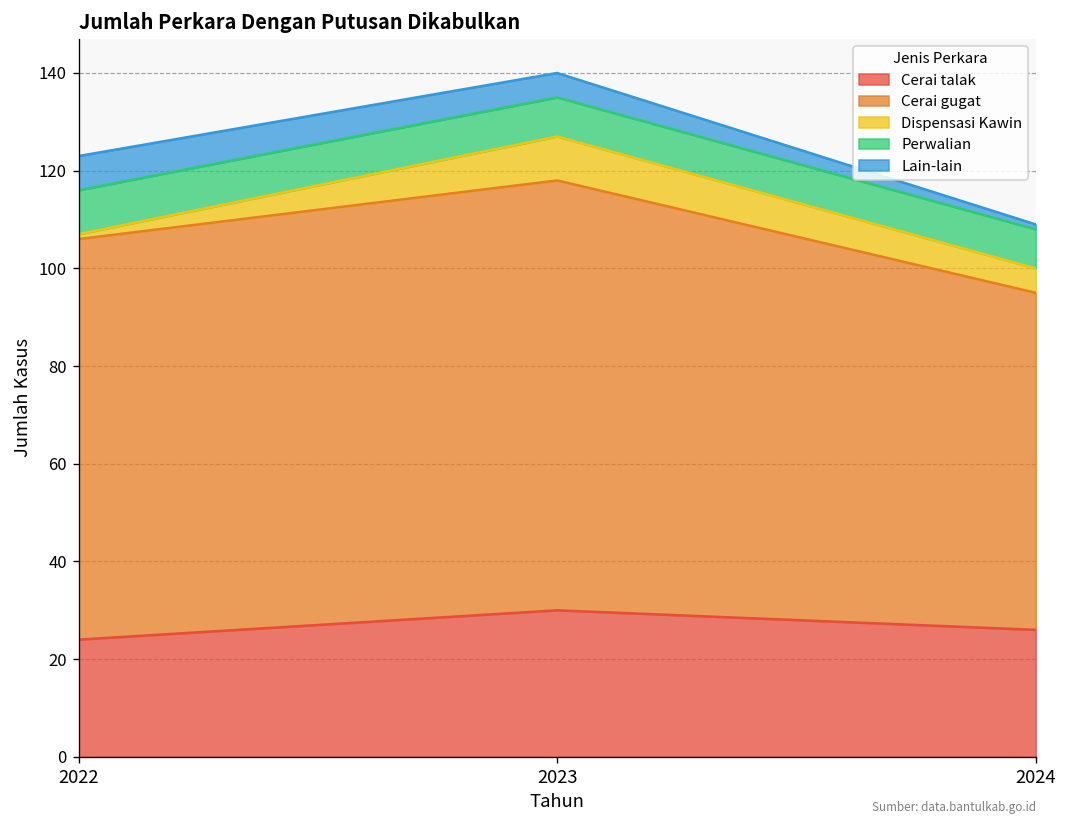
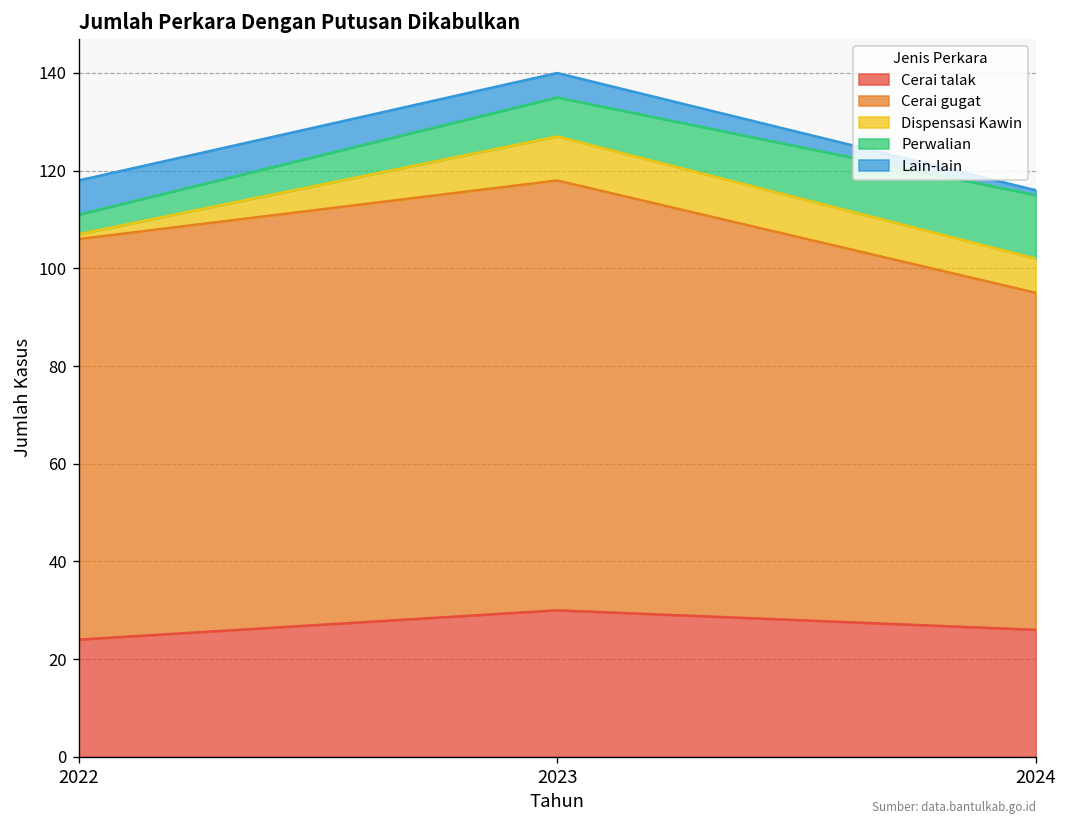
Perwalian, 2022: 9 -> 4
Dispensasi Kawin, 2024: 5 -> 7
Perwalian, 2024: 8 -> 13
